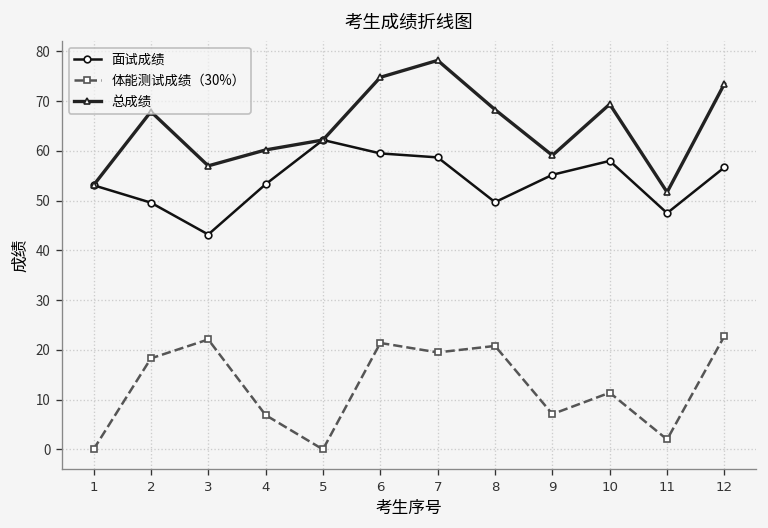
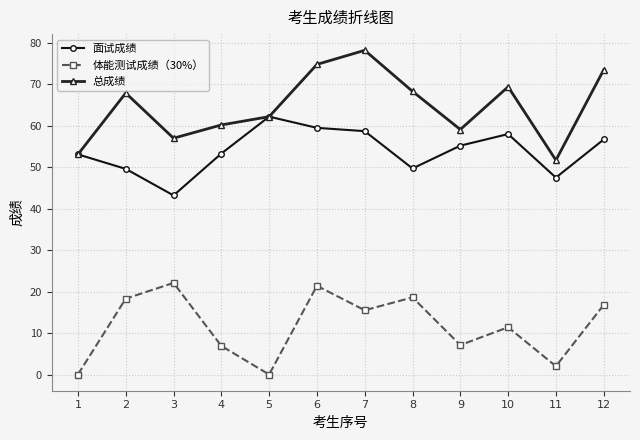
体能测试成绩（30%）, 7: 20 -> 16
体能测试成绩（30%）, 8: 21 -> 19
体能测试成绩（30%）, 12: 23 -> 17
